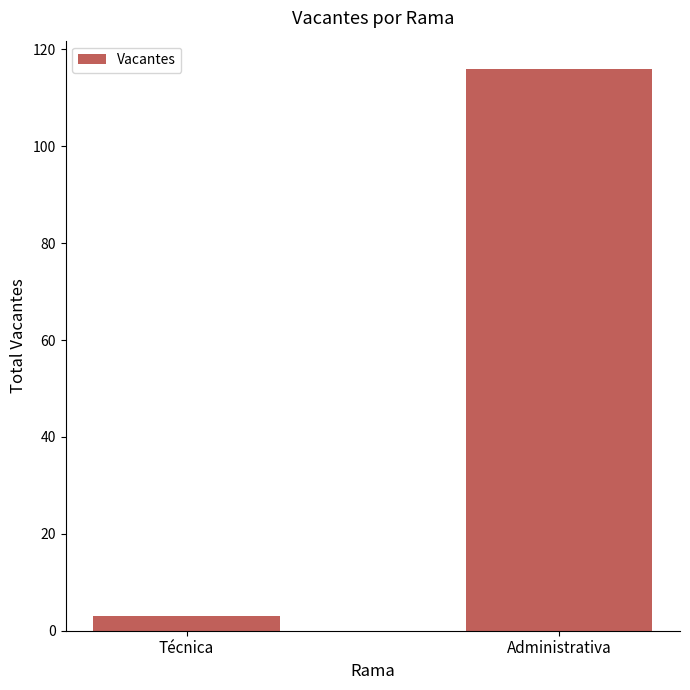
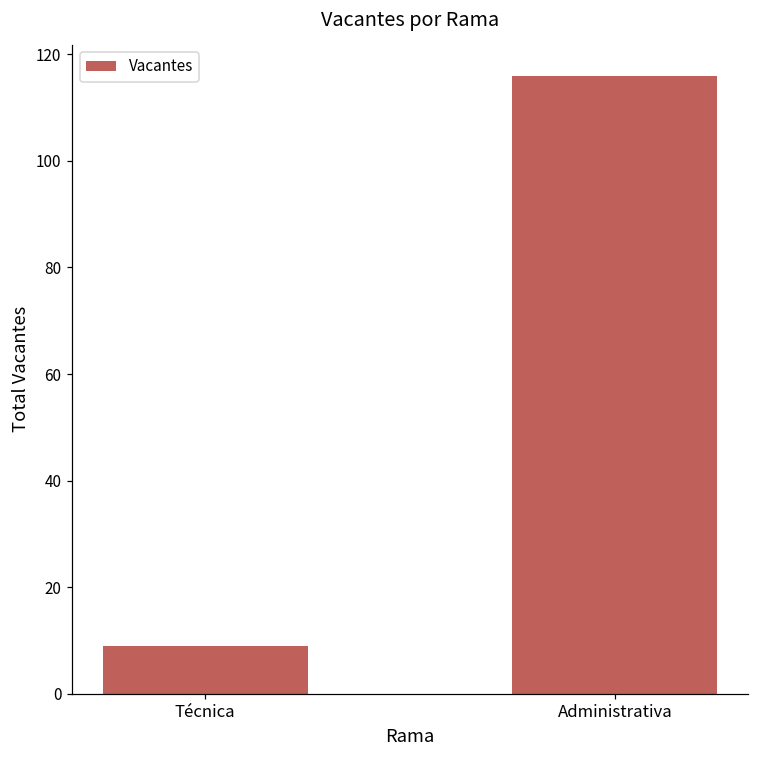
Técnica: 3 -> 9
